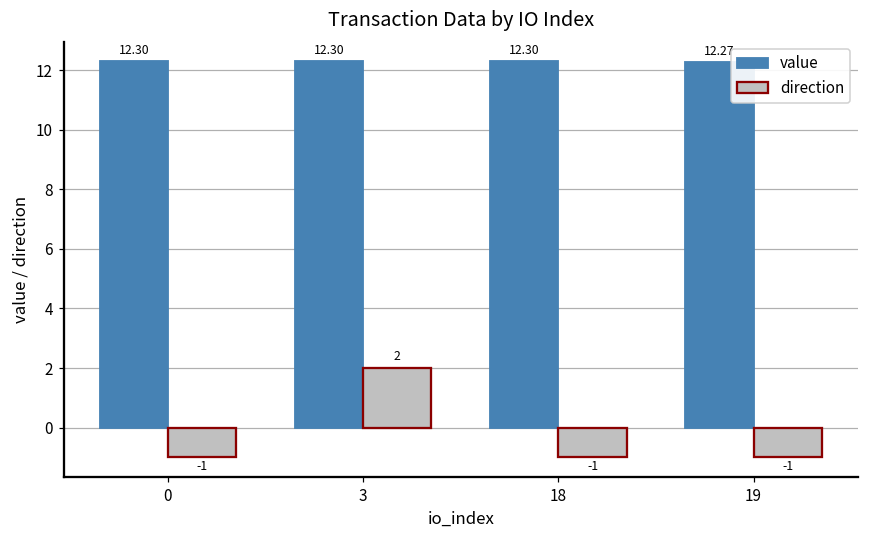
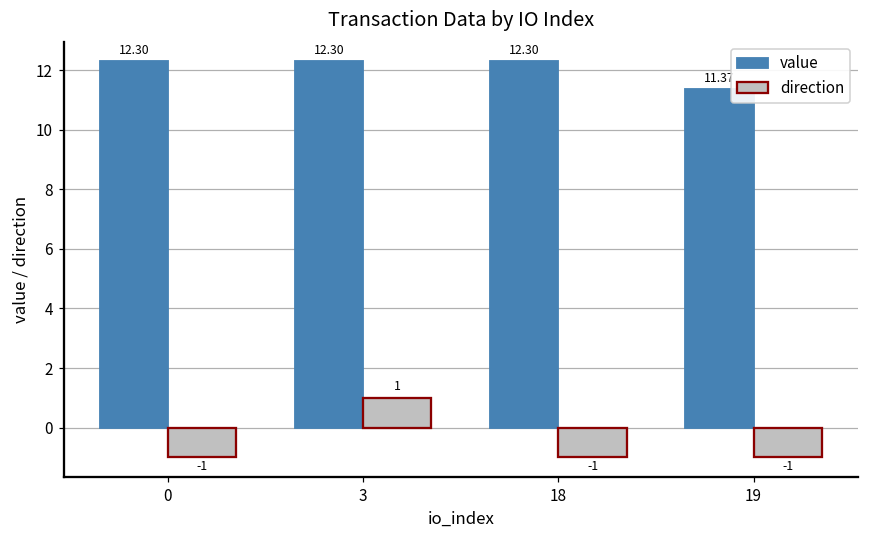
direction, 3: 2 -> 1
value, 19: 12.3 -> 11.4
